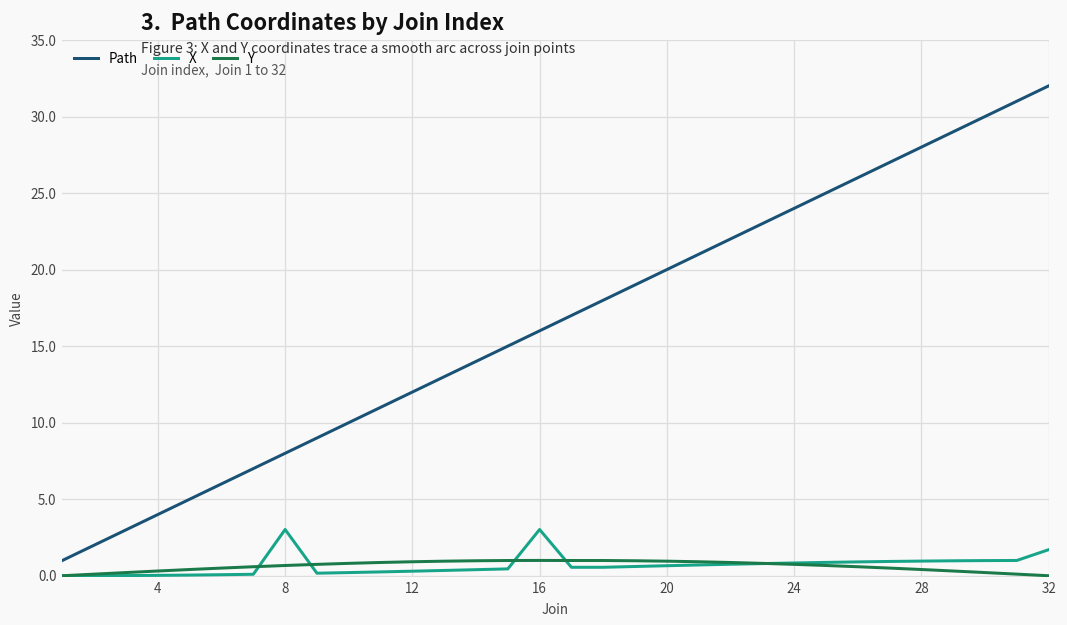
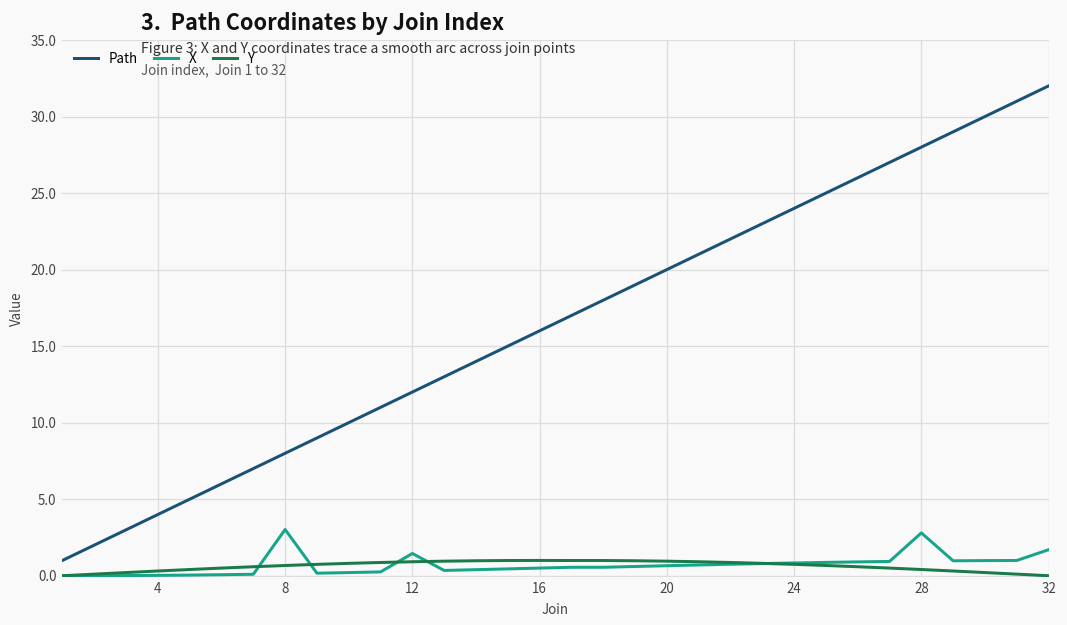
X, 12: 0.3 -> 1.5
X, 16: 3.0 -> 0.5
X, 28: 1.0 -> 2.8
